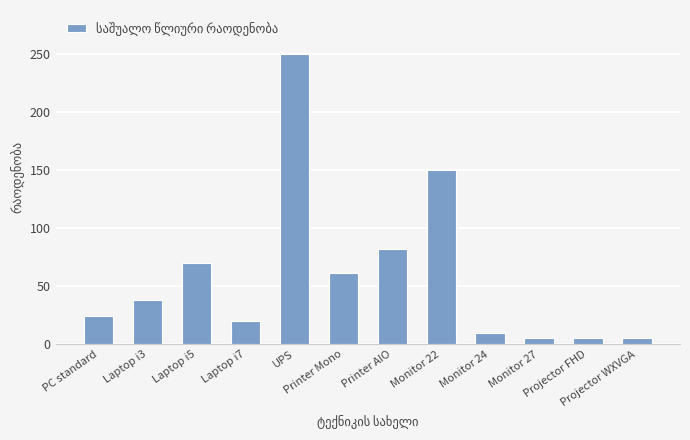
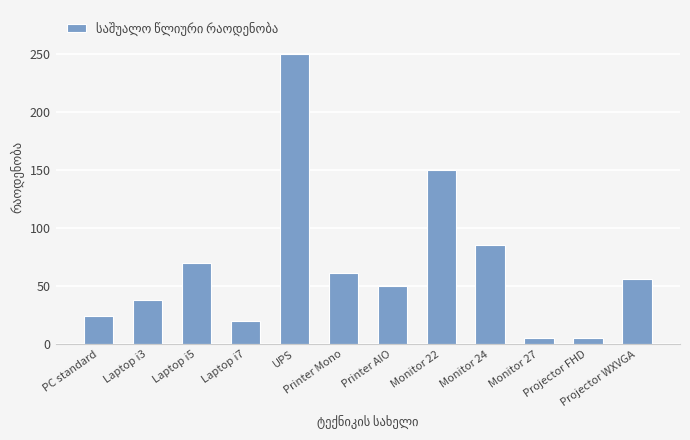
Printer AIO: 82 -> 50
Monitor 24: 10 -> 85
Projector WXVGA: 5 -> 56
